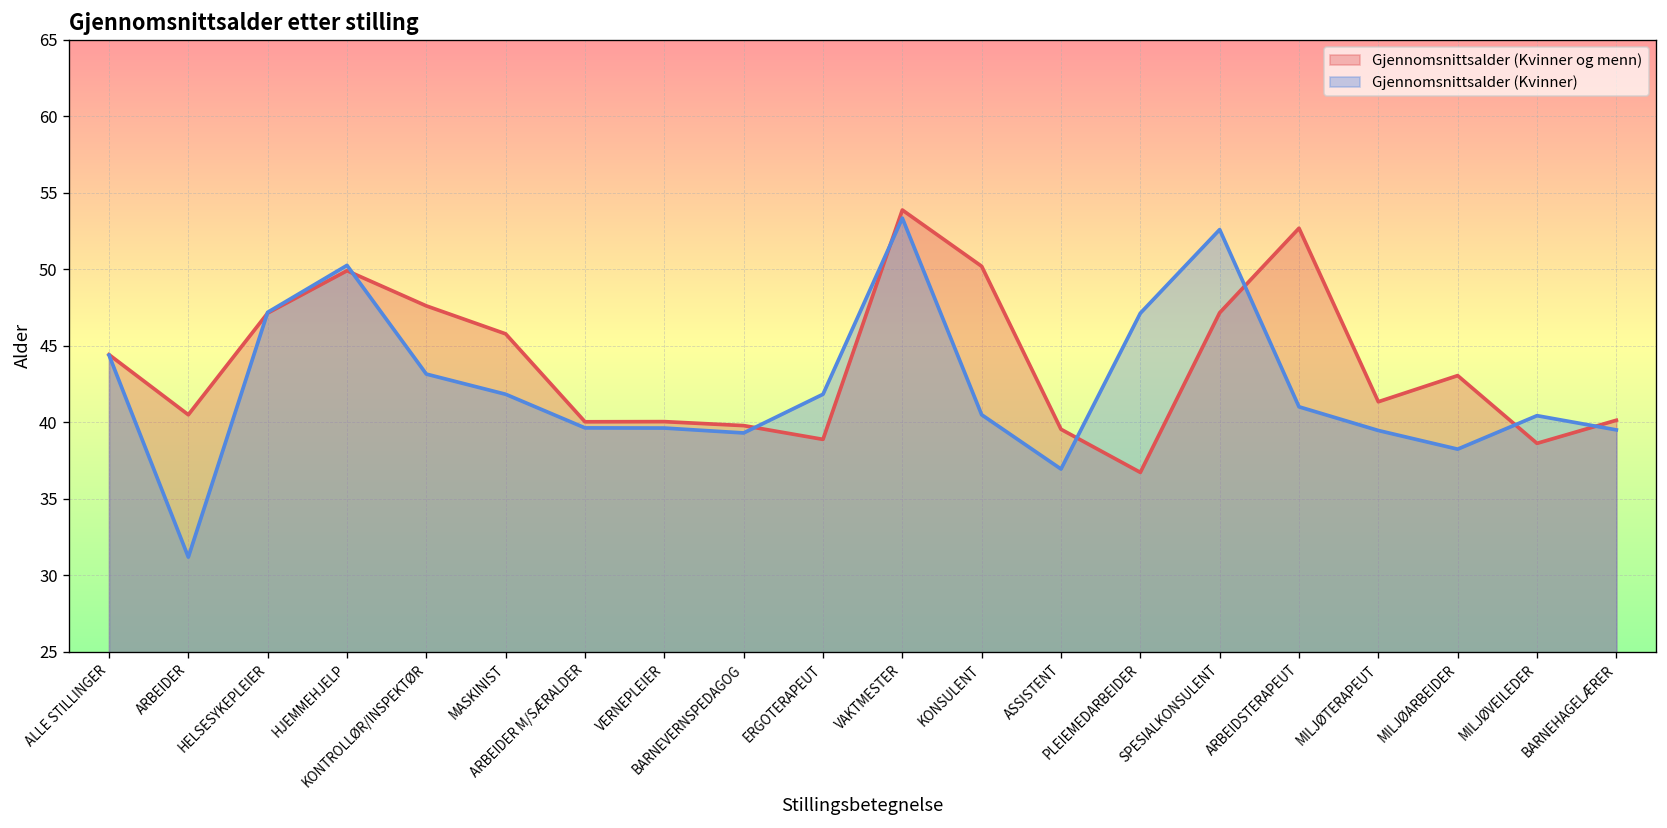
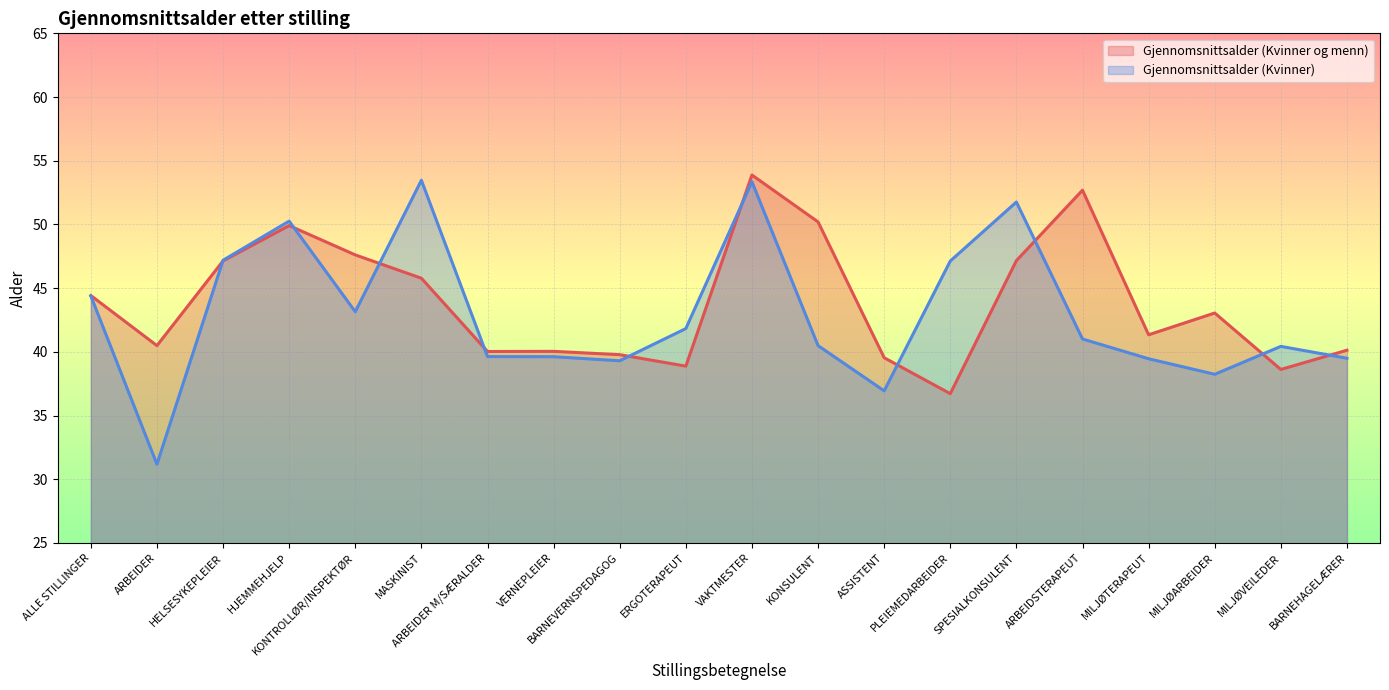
Gjennomsnittsalder (Kvinner), MASKINIST: 41.8 -> 53.5
Gjennomsnittsalder (Kvinner), SPESIALKONSULENT: 52.6 -> 51.8
